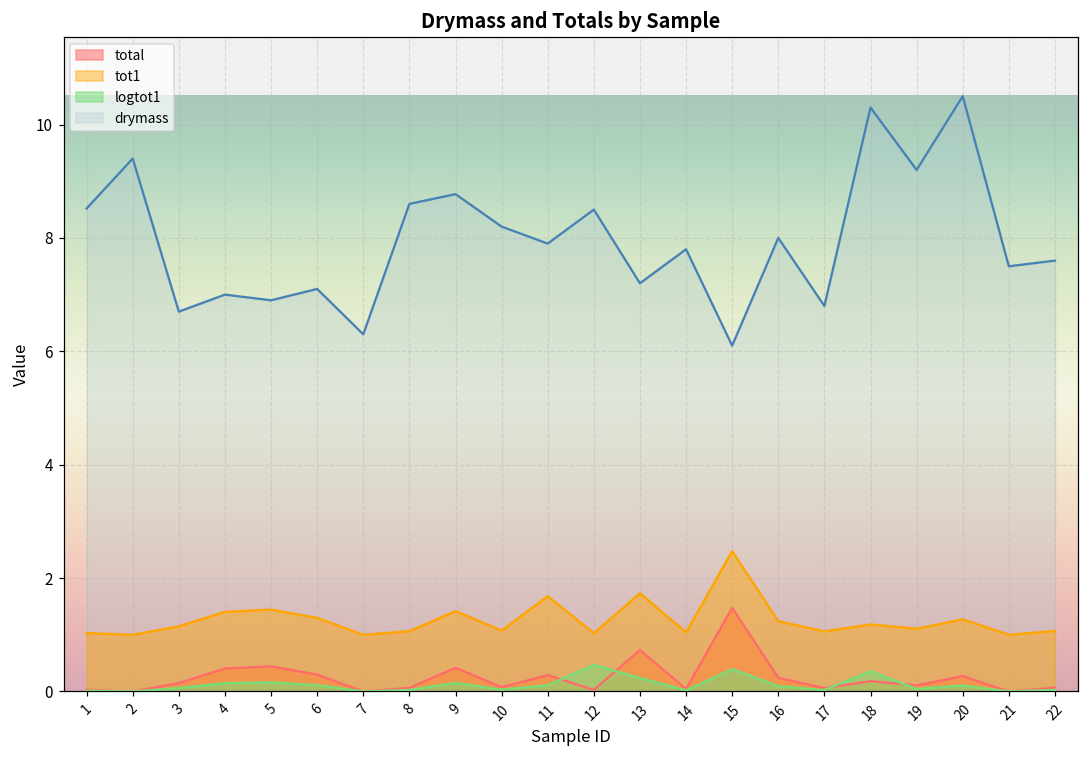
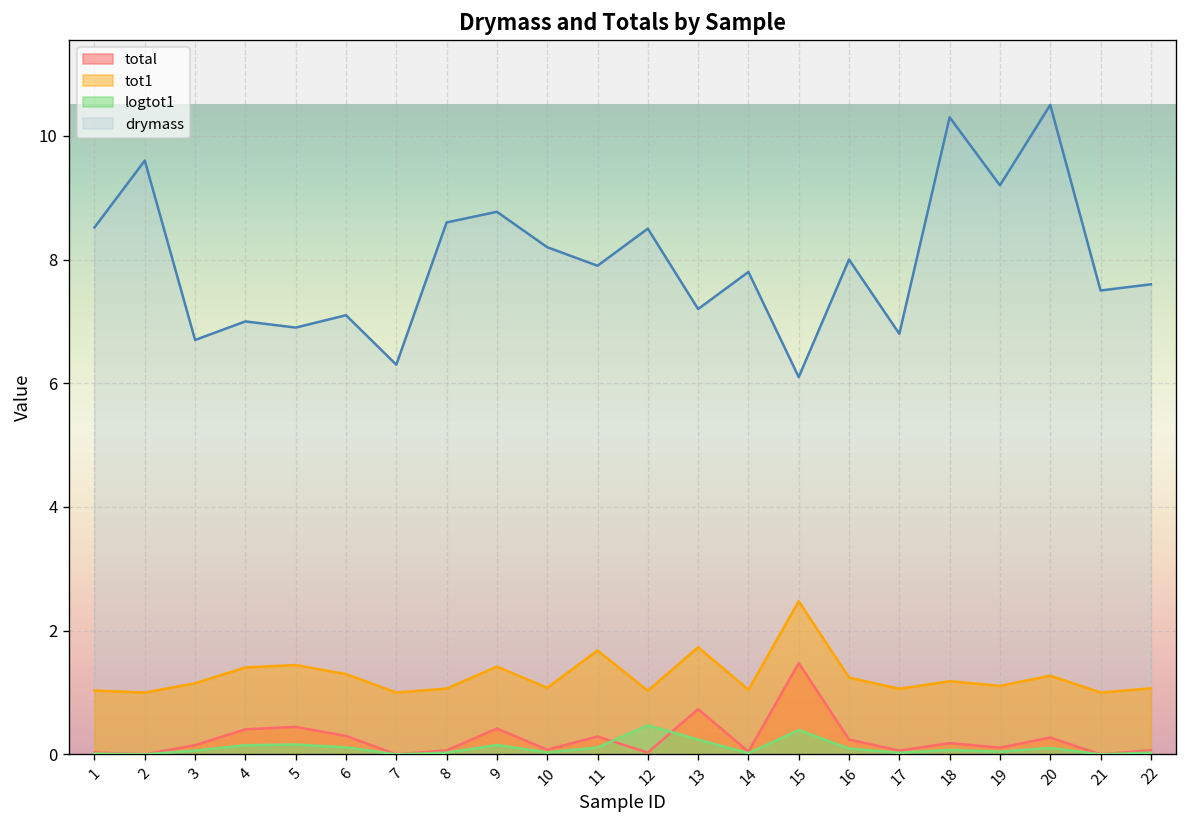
drymass, 2: 9.4 -> 9.6
logtot1, 18: 0.4 -> 0.1
